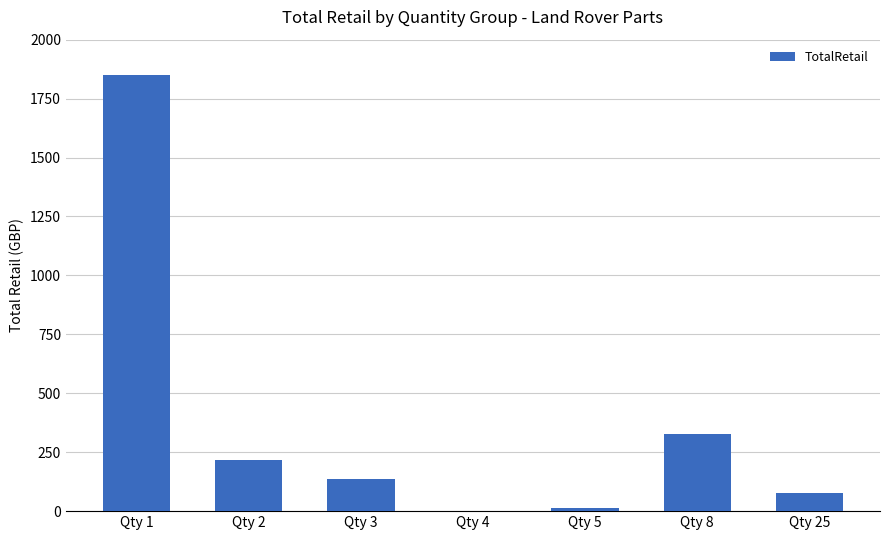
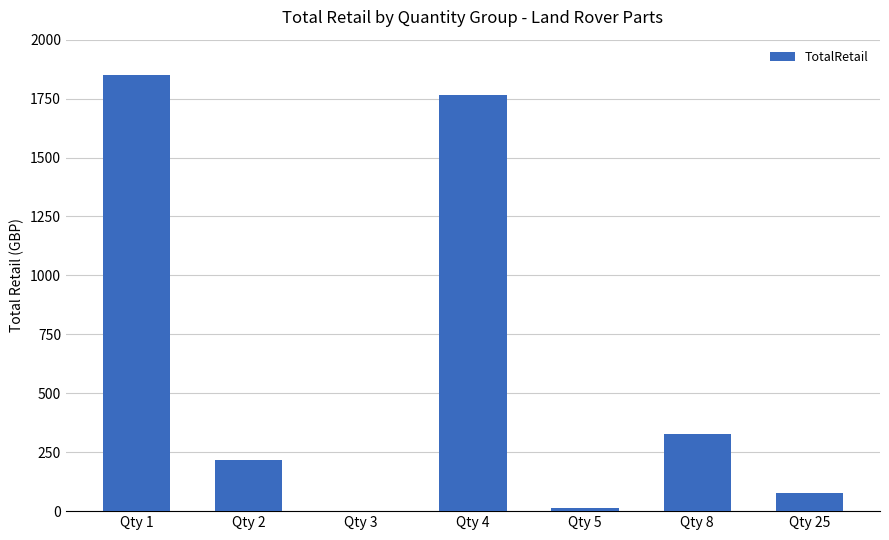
Qty 3: 140 -> 0
Qty 4: 0 -> 1760
